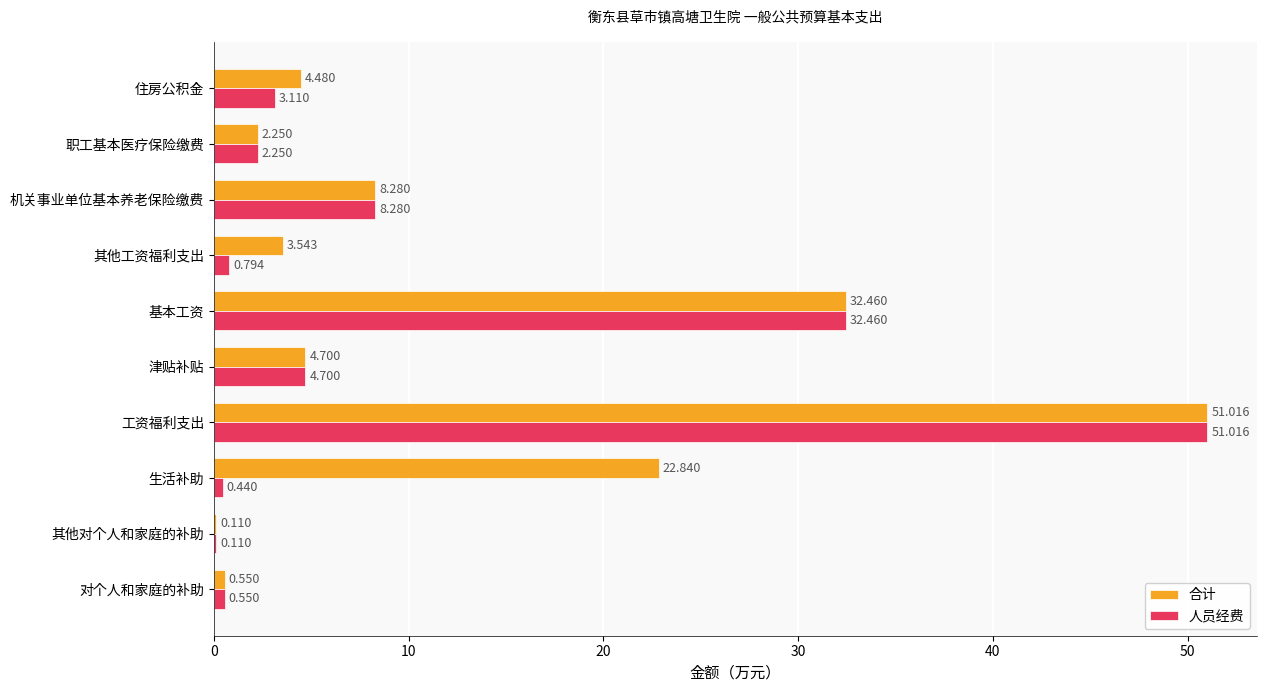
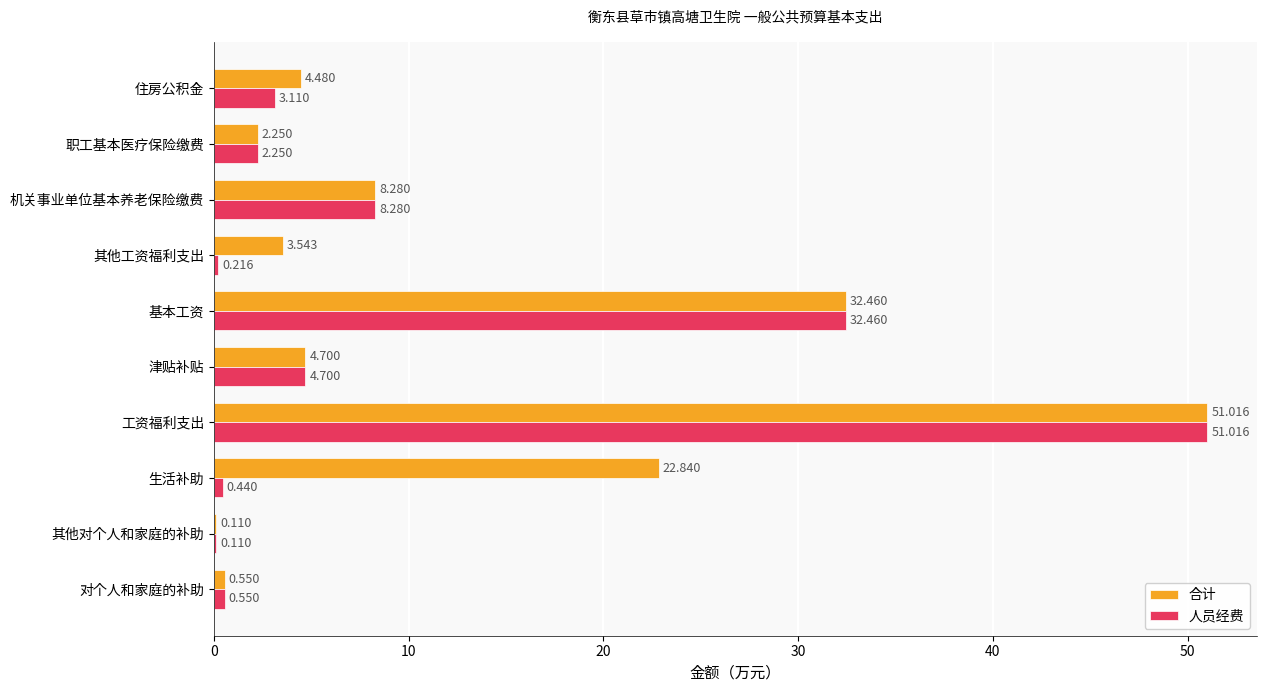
人员经费, 其他工资福利支出: 0.794 -> 0.216
